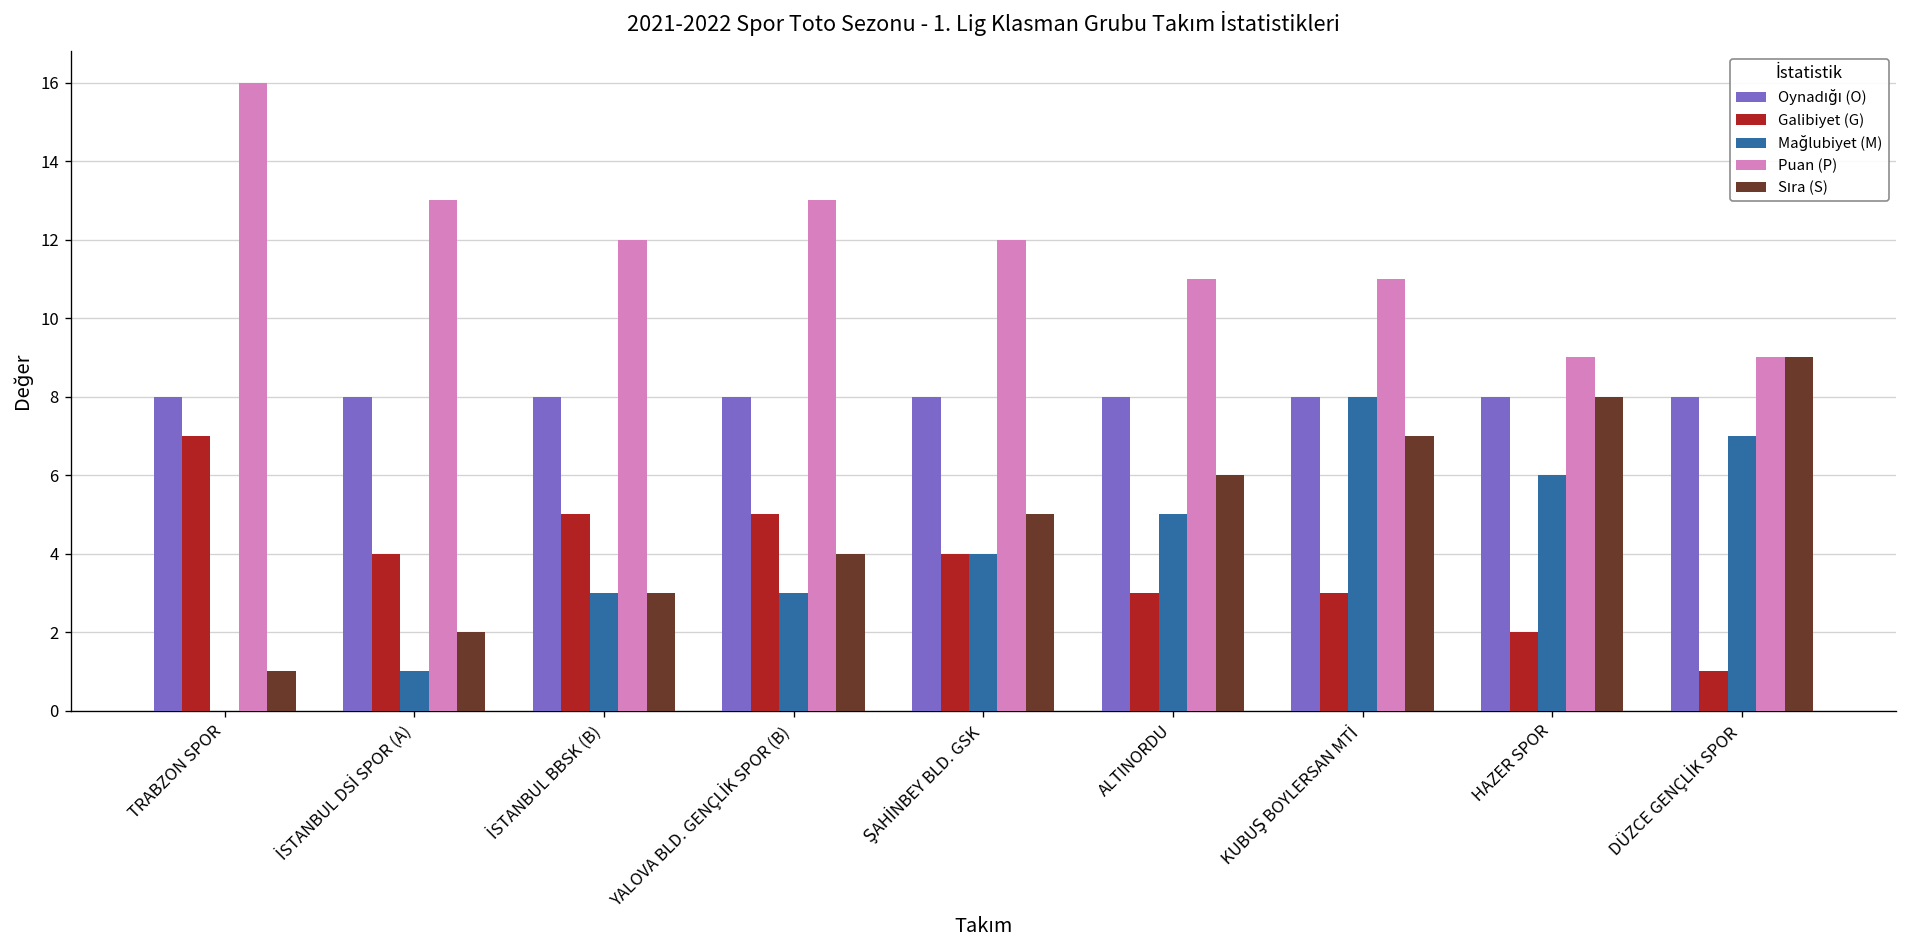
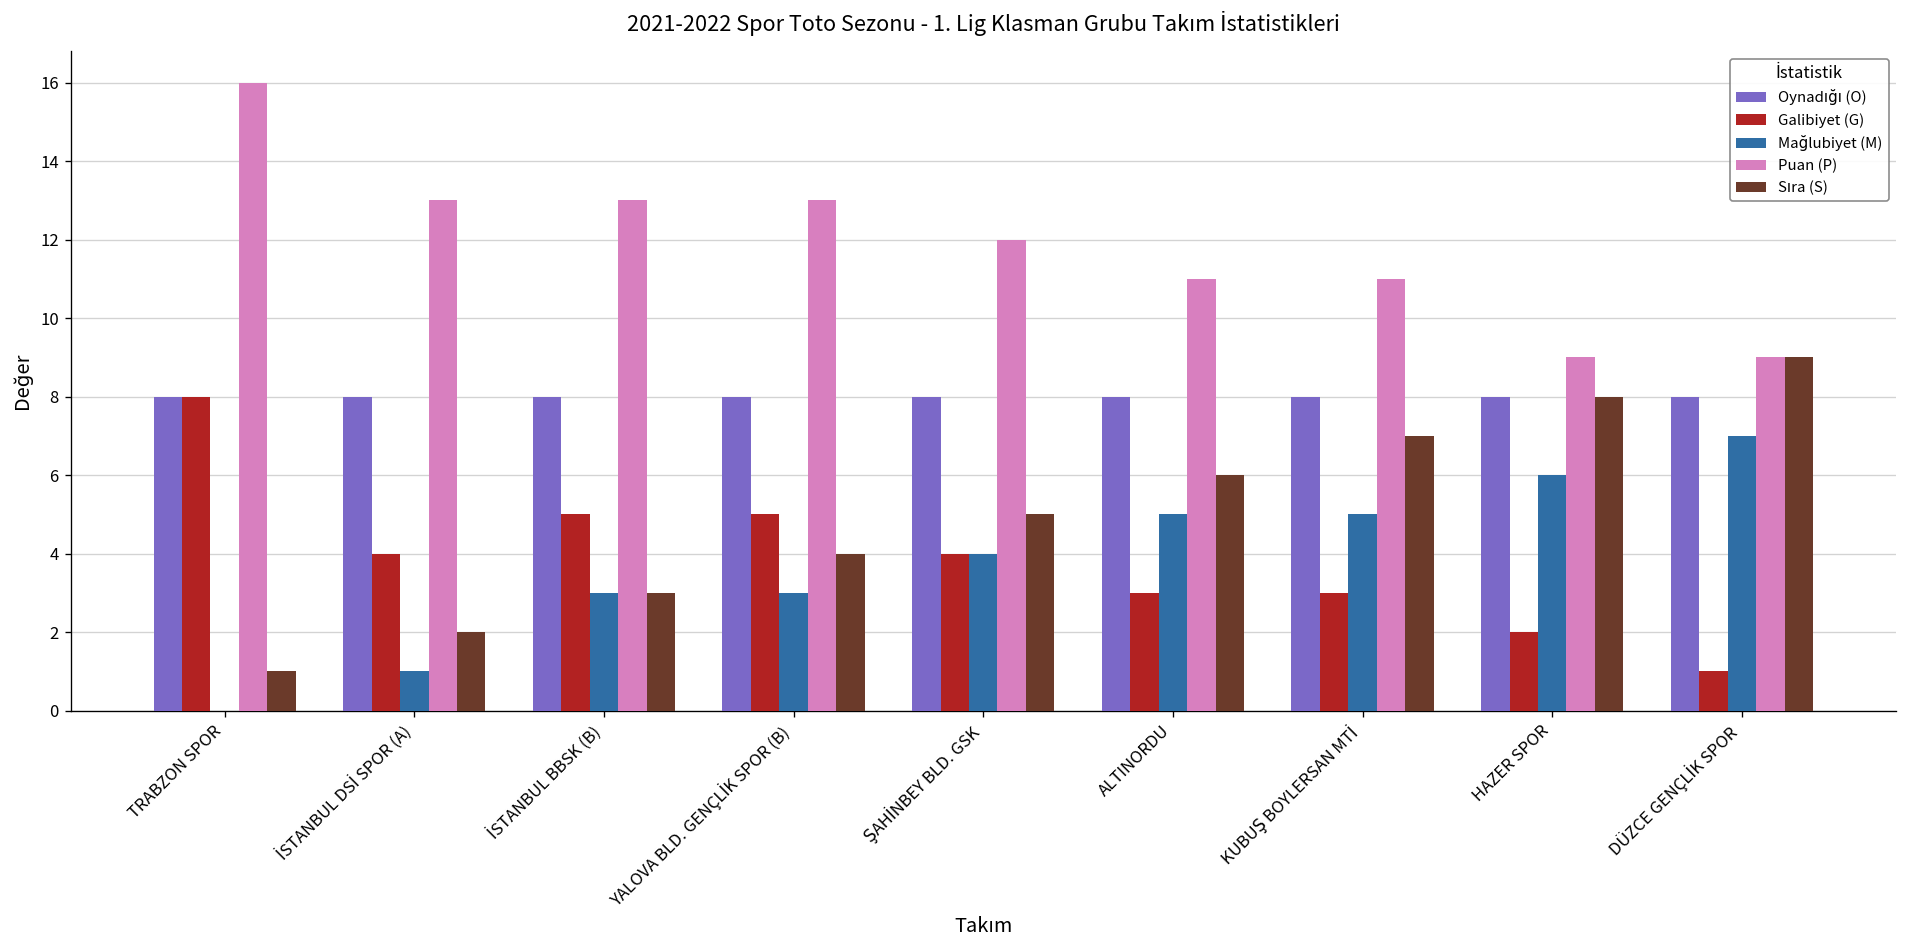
Galibiyet (G), TRABZON SPOR: 7 -> 8
Puan (P), İSTANBUL BBSK (B): 12 -> 13
Mağlubiyet (M), KUBUŞ BOYLERSAN MTİ: 8 -> 5
